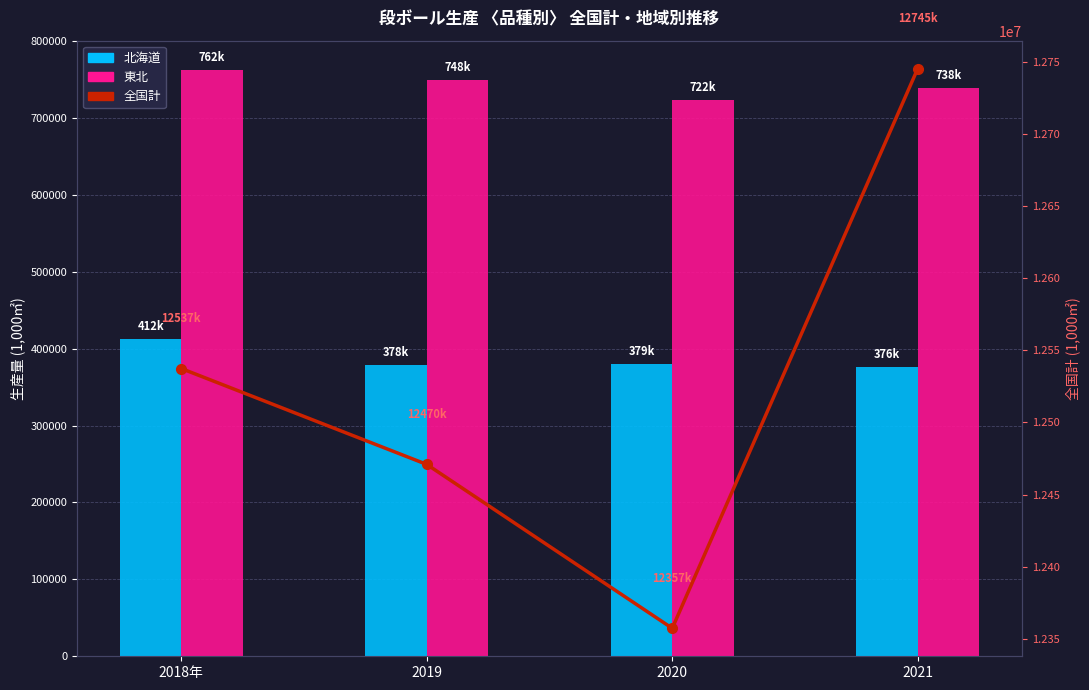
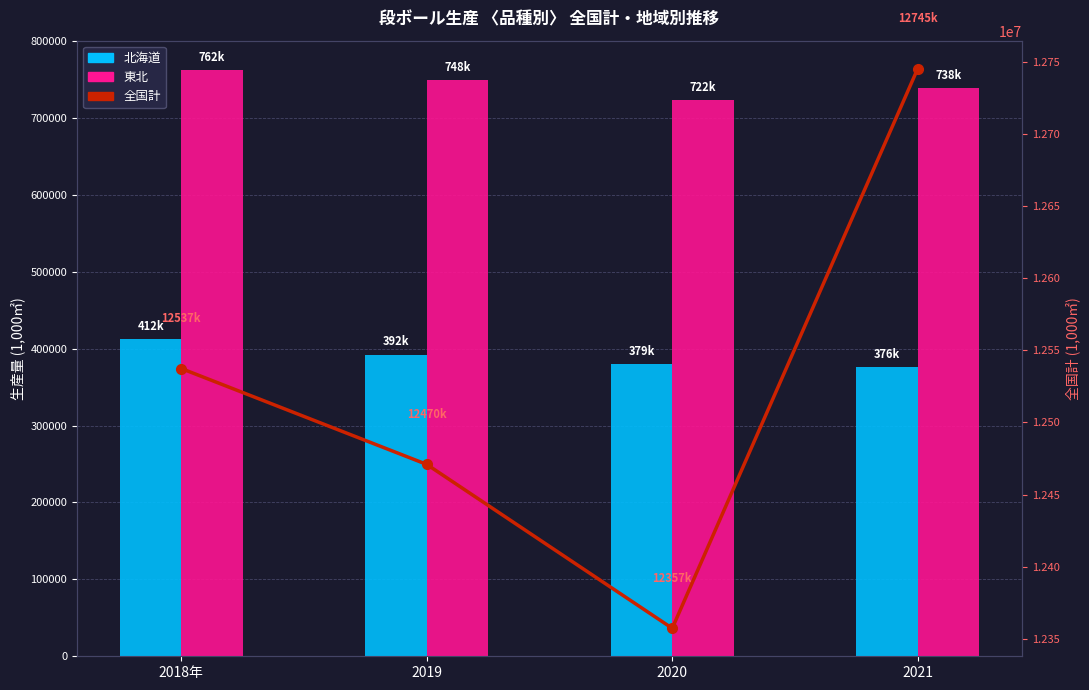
北海道, 2019: 378k -> 392k
